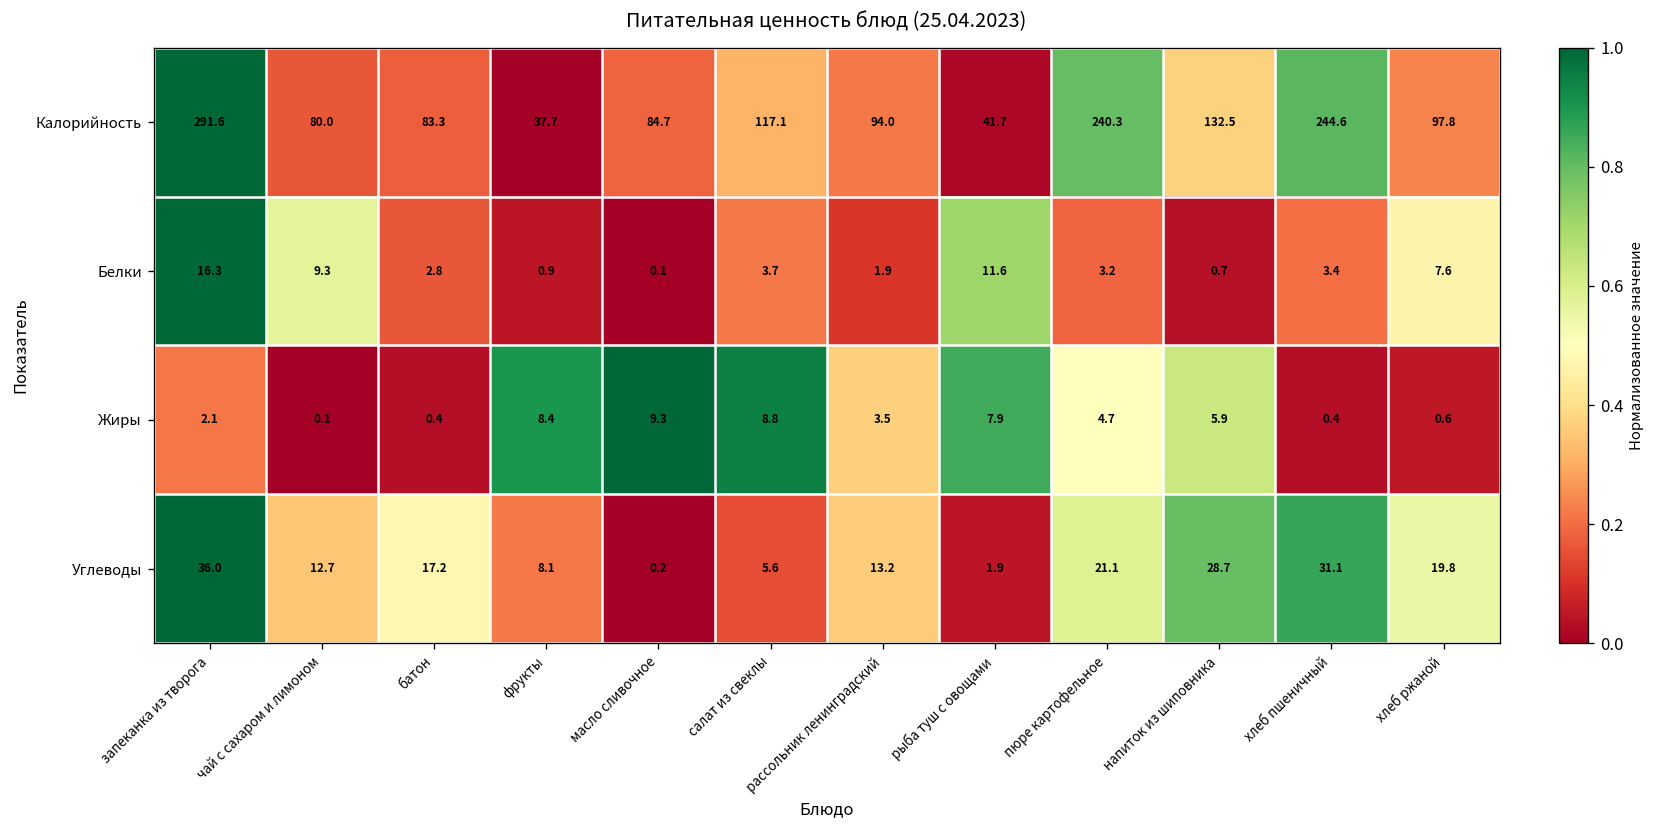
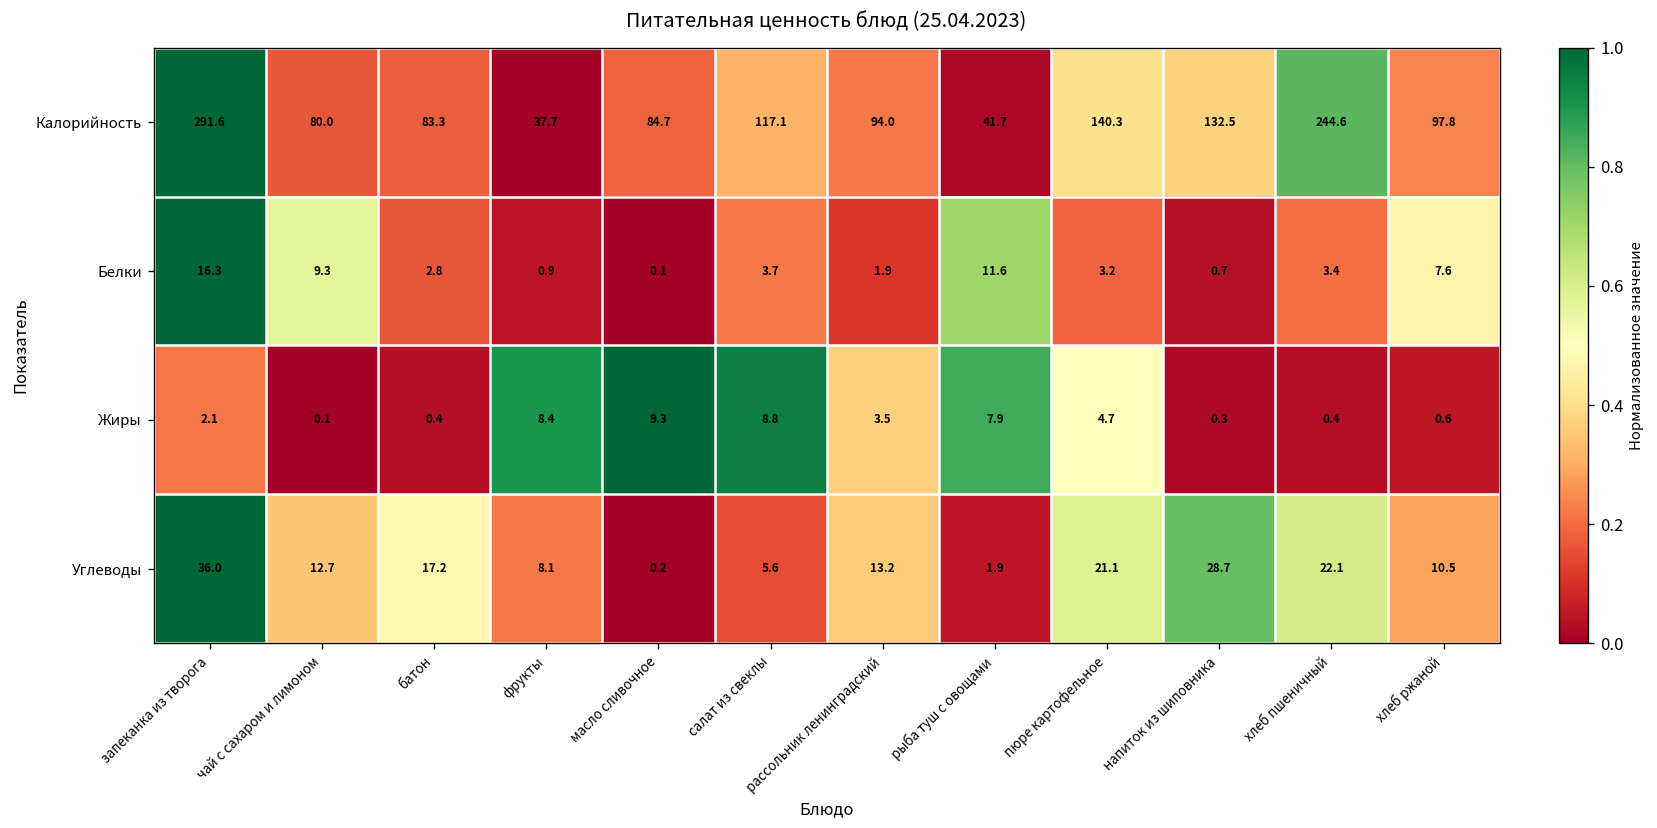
Калорийность, пюре картофельное: 240.3 -> 140.3
Жиры, напиток из шиповника: 5.9 -> 0.3
Углеводы, хлеб пшеничный: 31.1 -> 22.1
Углеводы, хлеб ржаной: 19.8 -> 10.5
